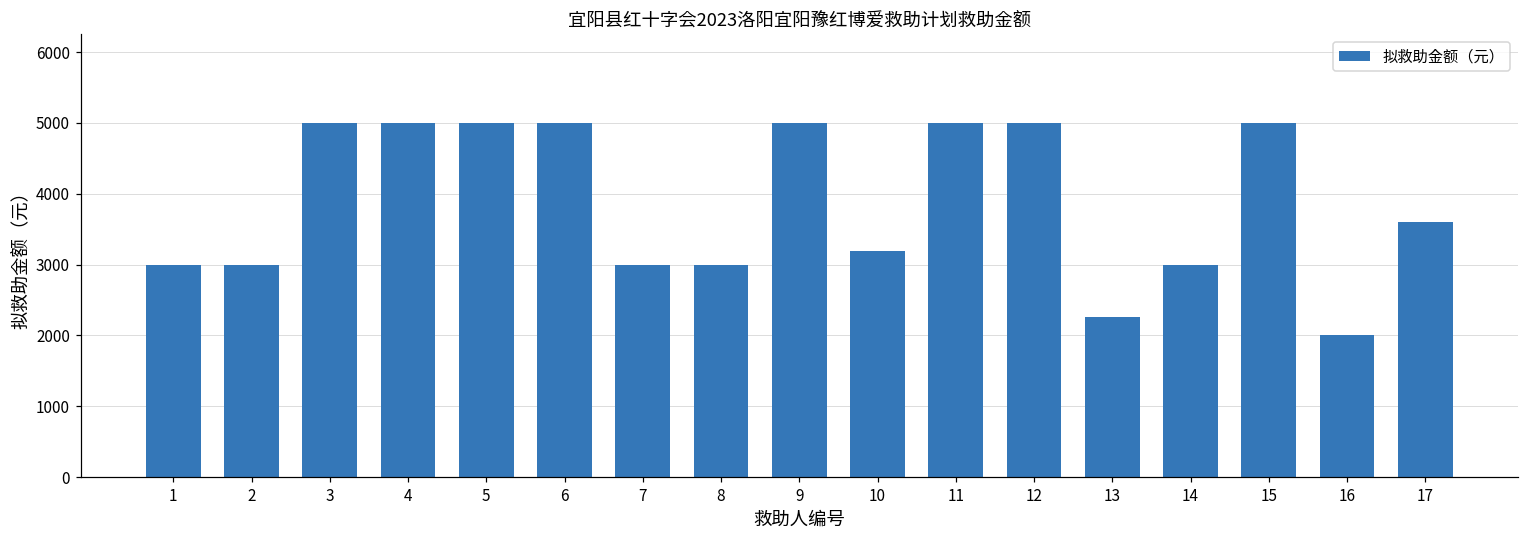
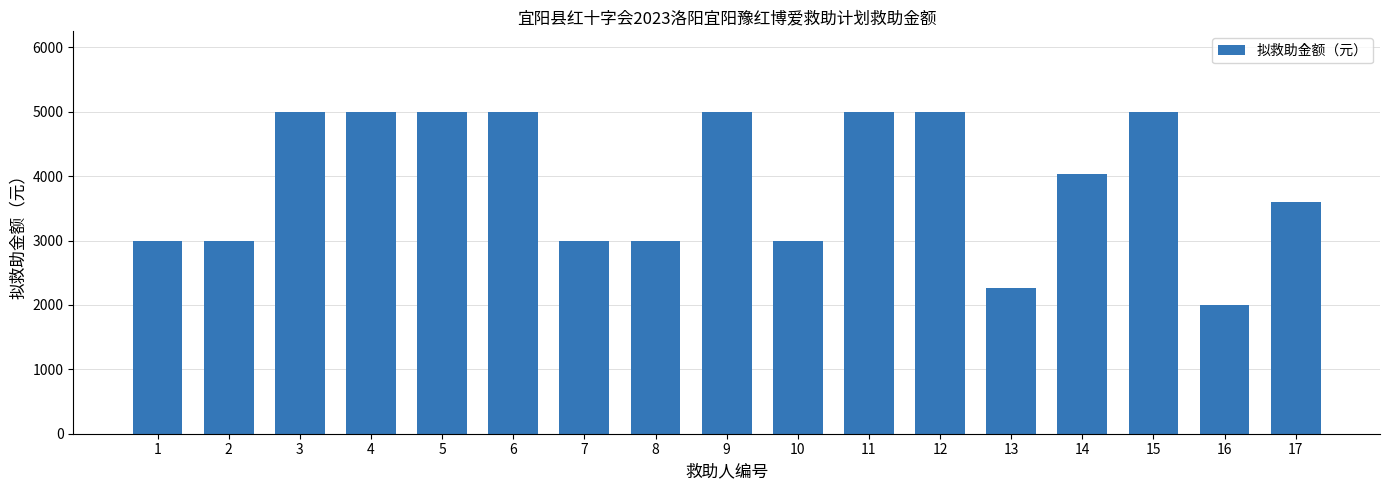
10: 3200 -> 3000
14: 3000 -> 4000
